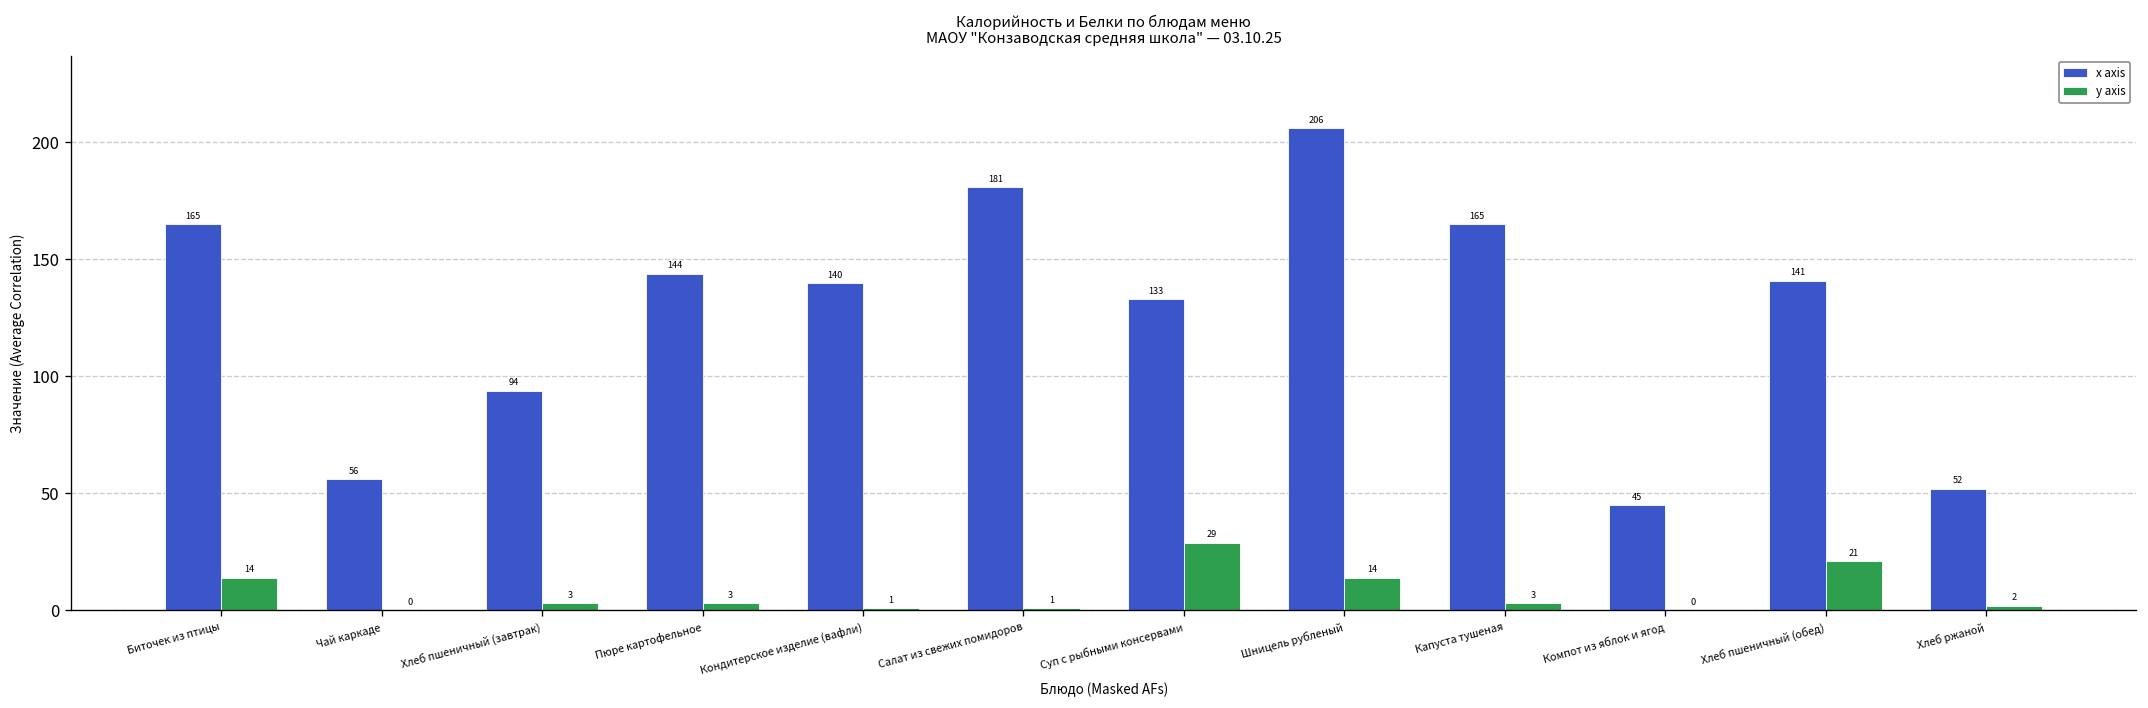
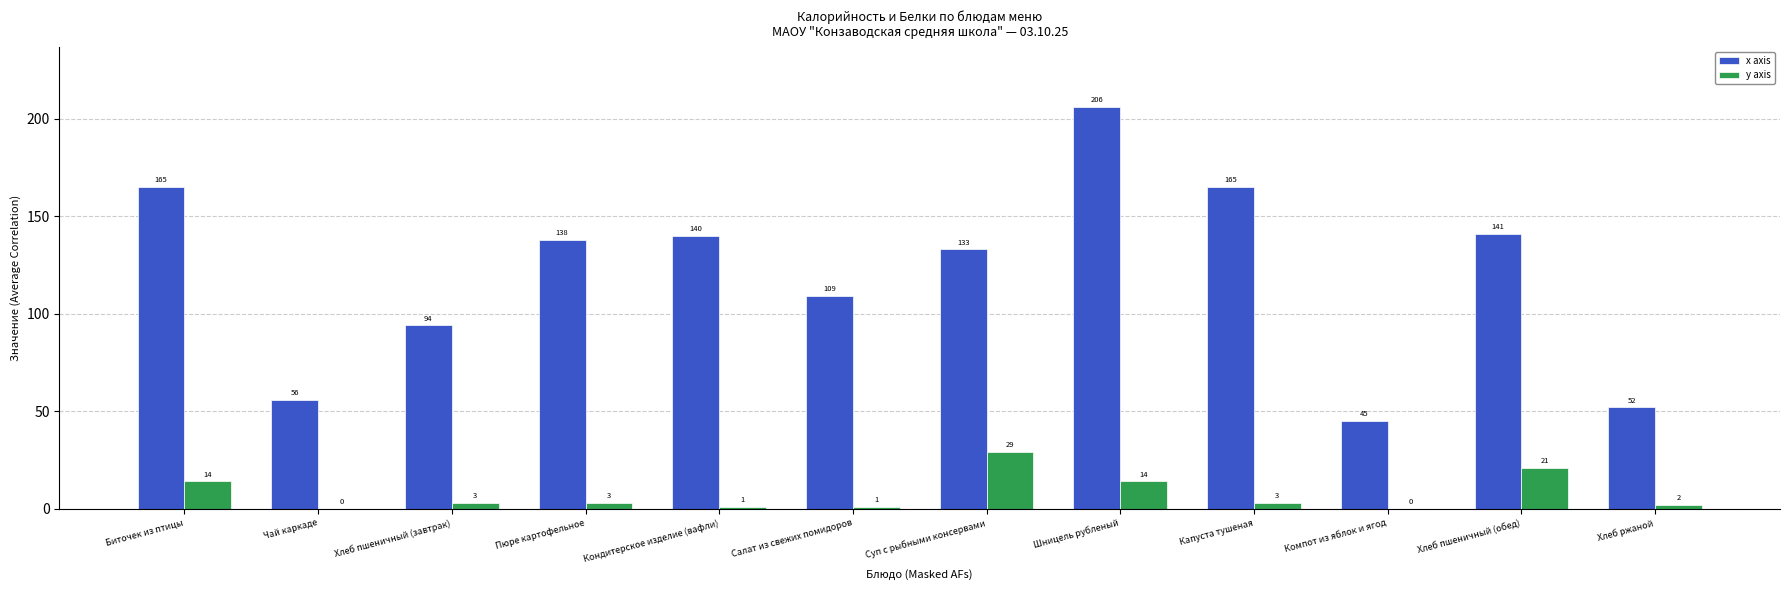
x axis, Пюре картофельное: 144 -> 138
x axis, Салат из свежих помидоров: 181 -> 109
